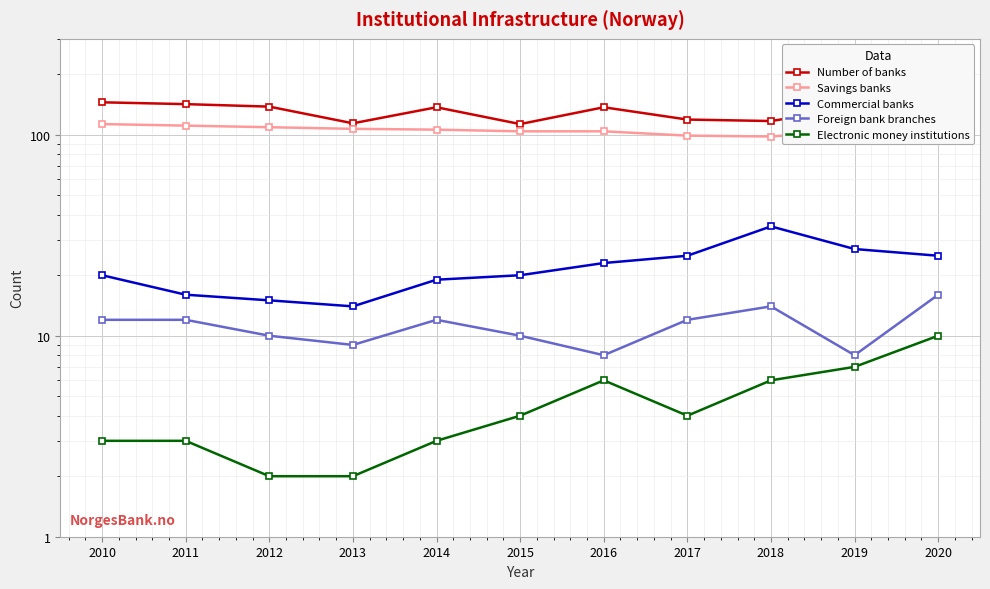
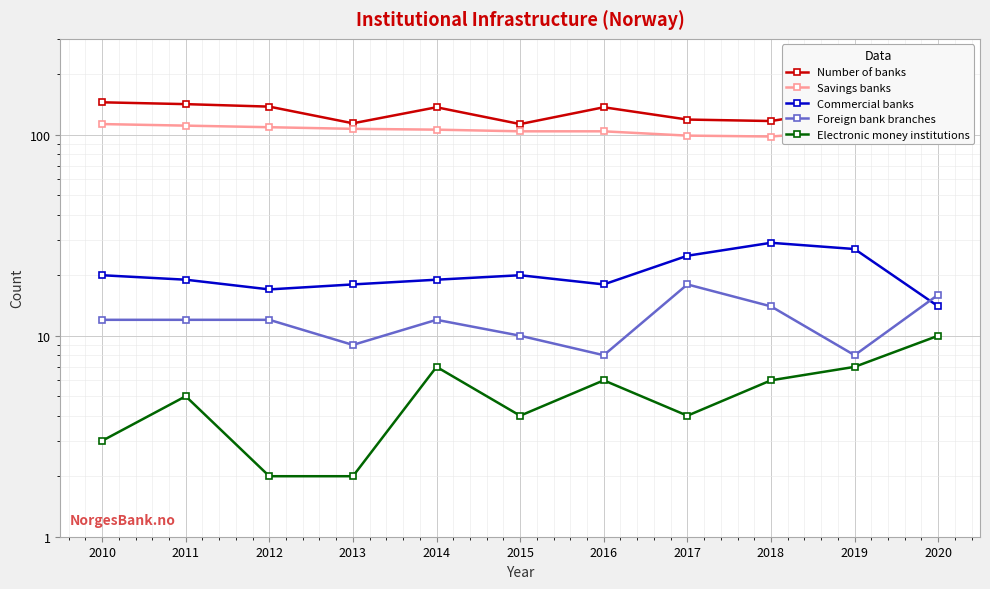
Commercial banks, 2011: 16 -> 19
Electronic money institutions, 2011: 3 -> 5
Commercial banks, 2012: 15 -> 17
Foreign bank branches, 2012: 10 -> 12
Commercial banks, 2013: 14 -> 18
Electronic money institutions, 2014: 3 -> 7
Commercial banks, 2016: 23 -> 18
Foreign bank branches, 2017: 12 -> 18
Commercial banks, 2018: 35 -> 29
Commercial banks, 2020: 25 -> 14
